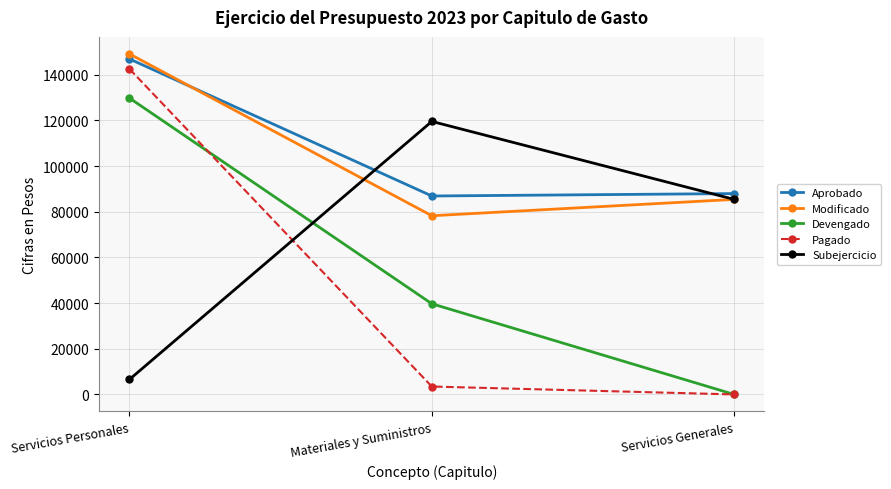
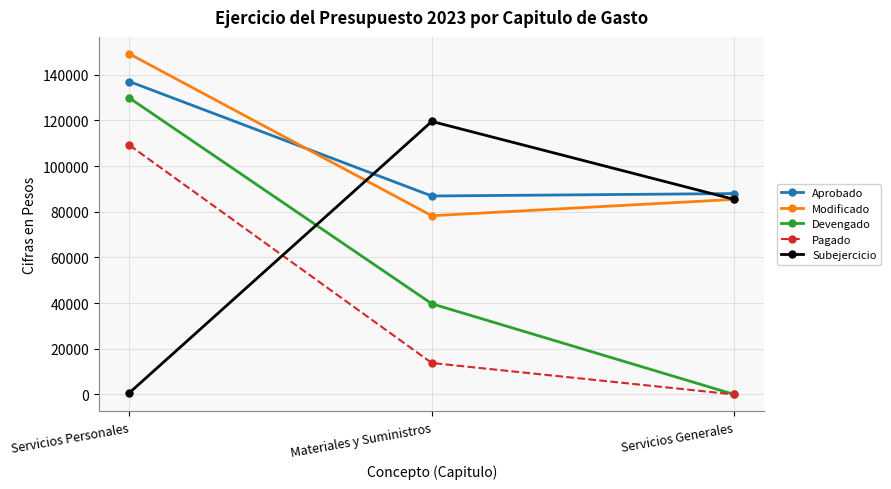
Aprobado, Servicios Personales: 147000 -> 137000
Pagado, Servicios Personales: 143000 -> 109000
Subejercicio, Servicios Personales: 7000 -> 1000
Pagado, Materiales y Suministros: 3000 -> 14000
